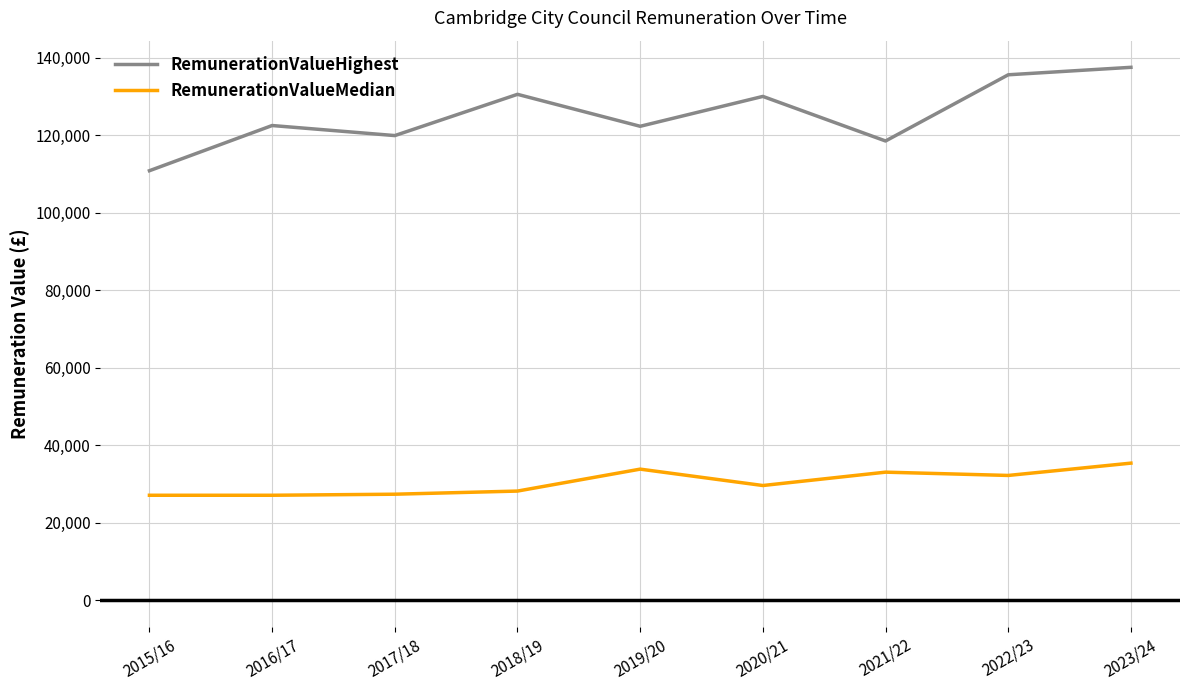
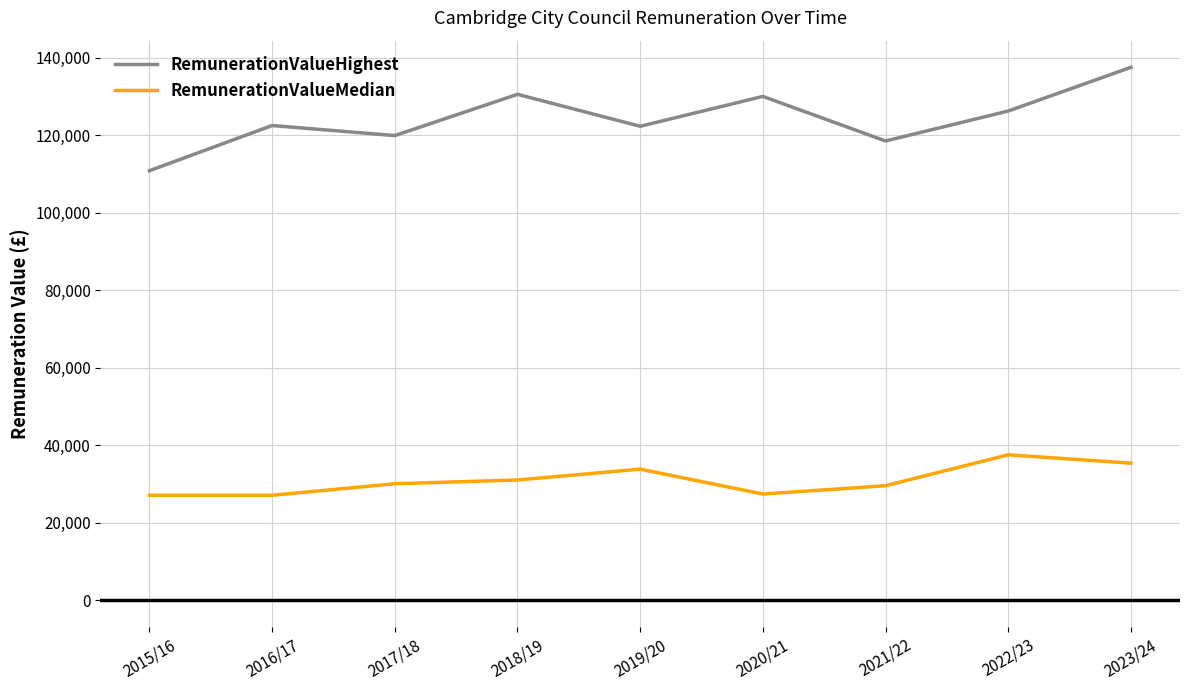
RemunerationValueMedian, 2017/18: 27,000 -> 30,000
RemunerationValueMedian, 2018/19: 28,000 -> 31,000
RemunerationValueMedian, 2020/21: 30,000 -> 27,000
RemunerationValueMedian, 2021/22: 33,000 -> 30,000
RemunerationValueHighest, 2022/23: 136,000 -> 126,000
RemunerationValueMedian, 2022/23: 32,000 -> 38,000
